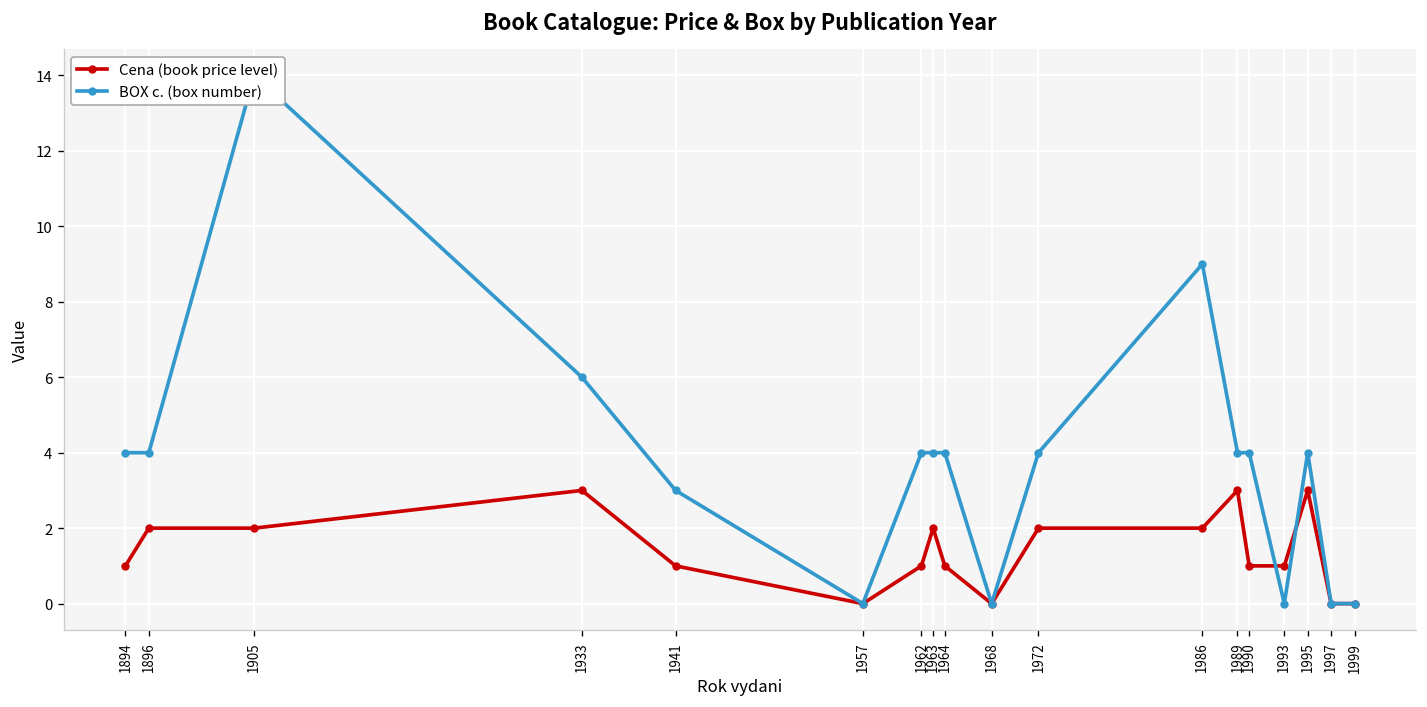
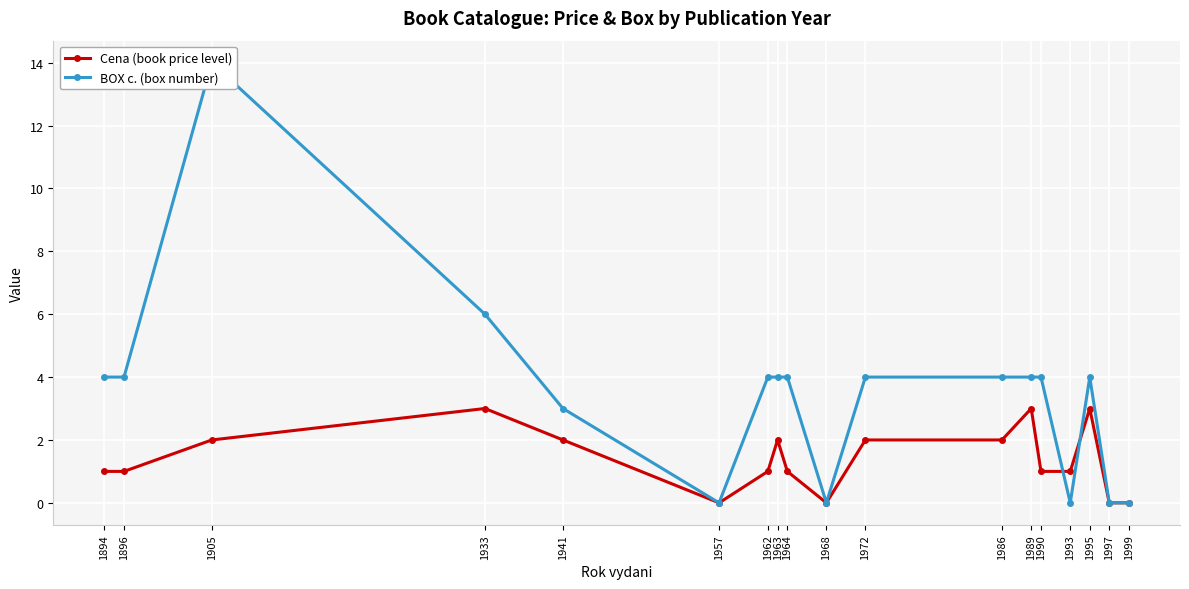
Cena (book price level), 1896: 2 -> 1
Cena (book price level), 1941: 1 -> 2
BOX c. (box number), 1986: 9 -> 4
